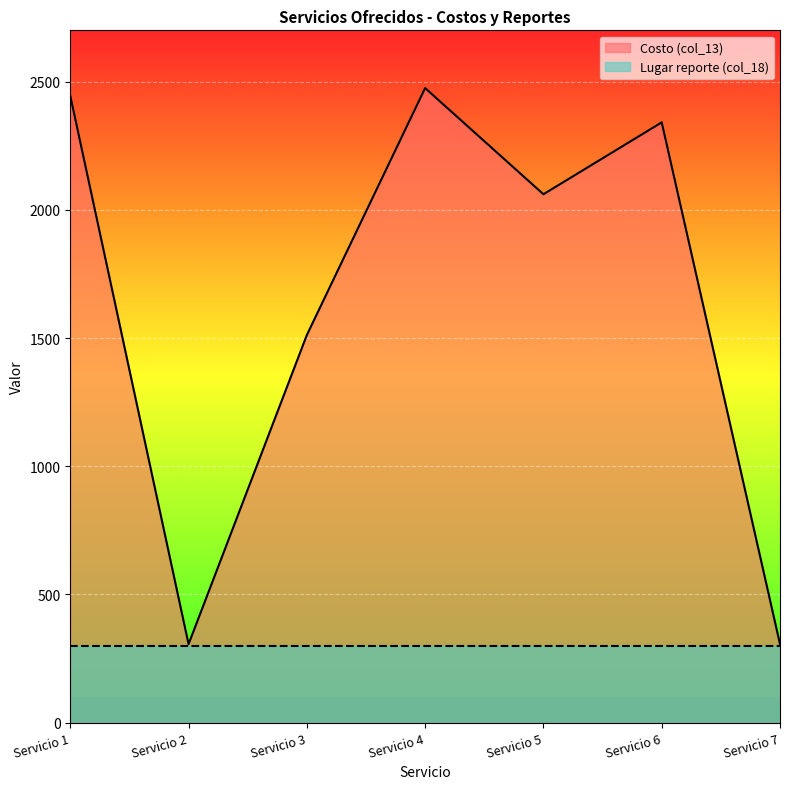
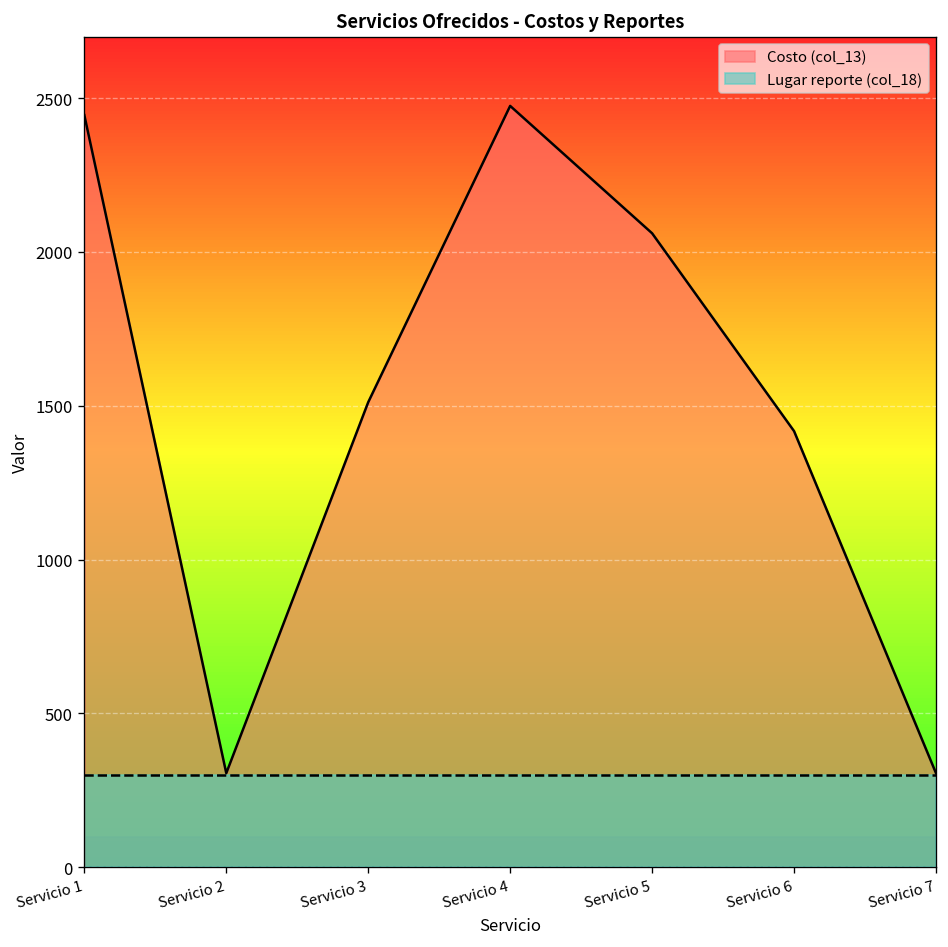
Costo (col_13), Servicio 6: 2340 -> 1420
